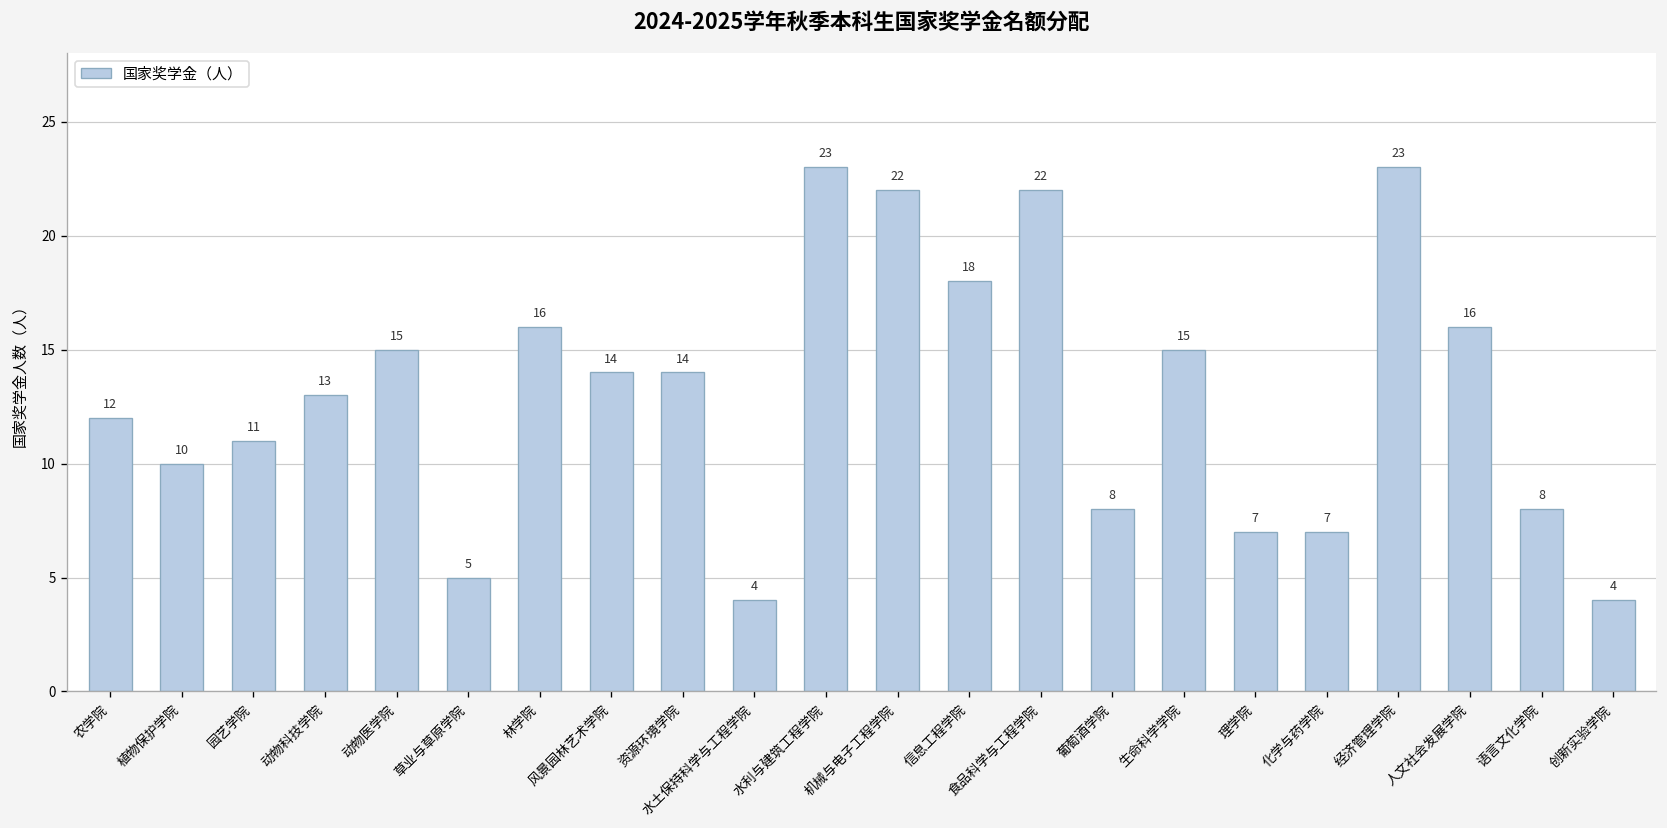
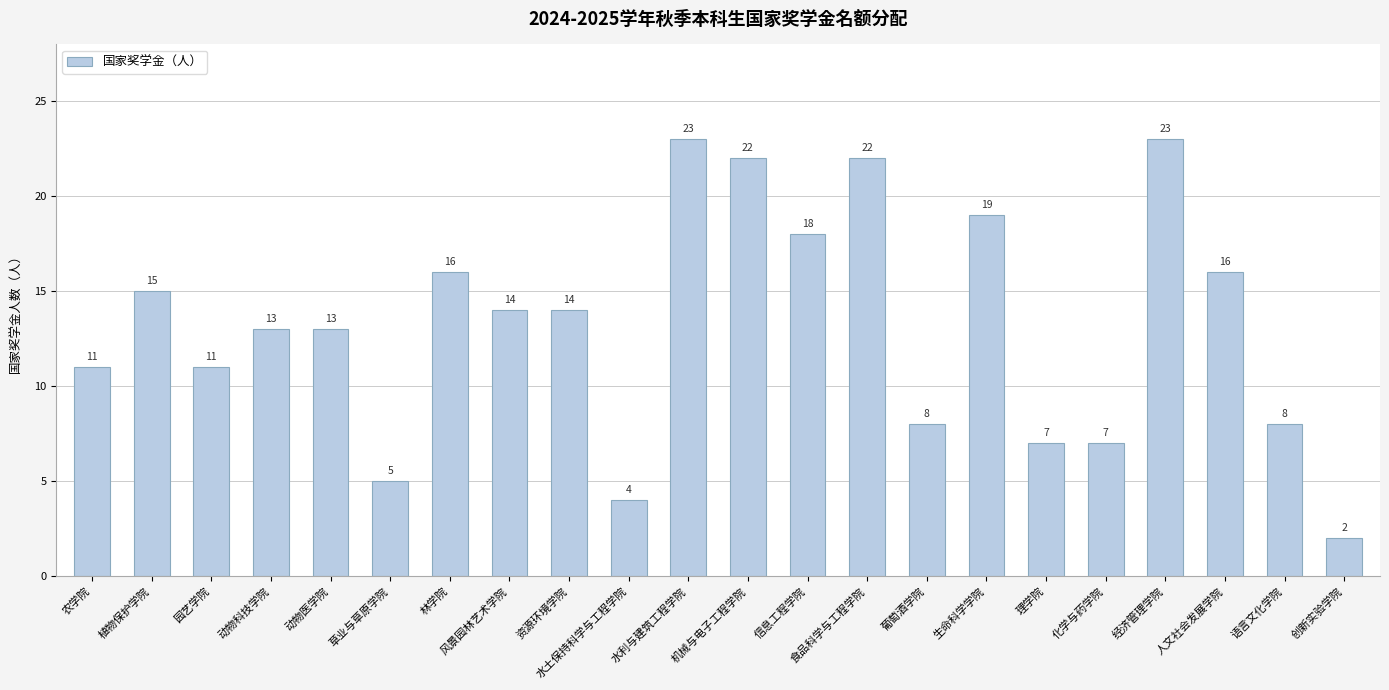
农学院: 12 -> 11
植物保护学院: 10 -> 15
动物医学院: 15 -> 13
生命科学学院: 15 -> 19
创新实验学院: 4 -> 2
